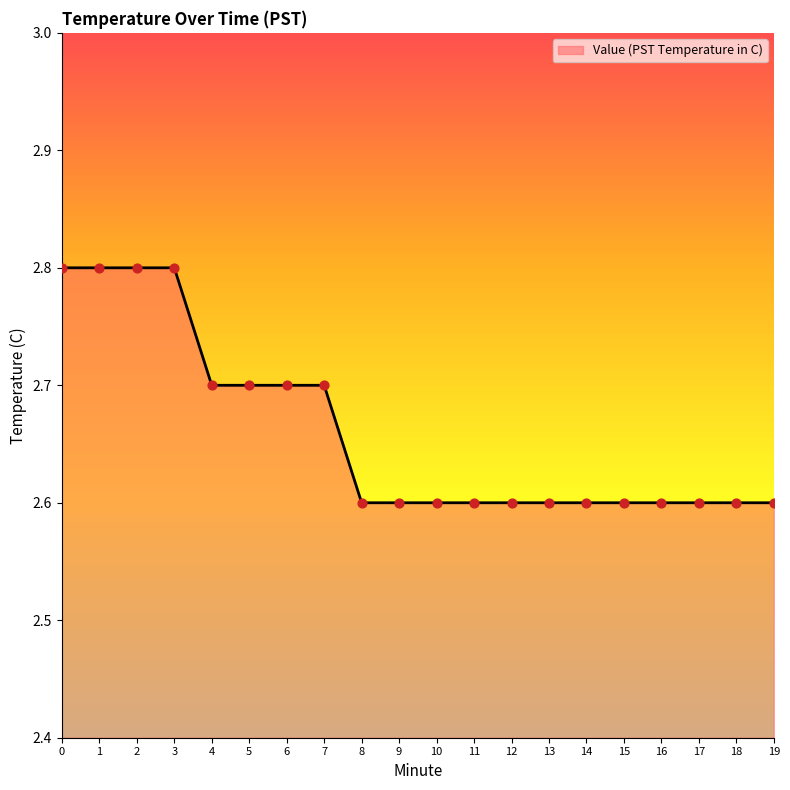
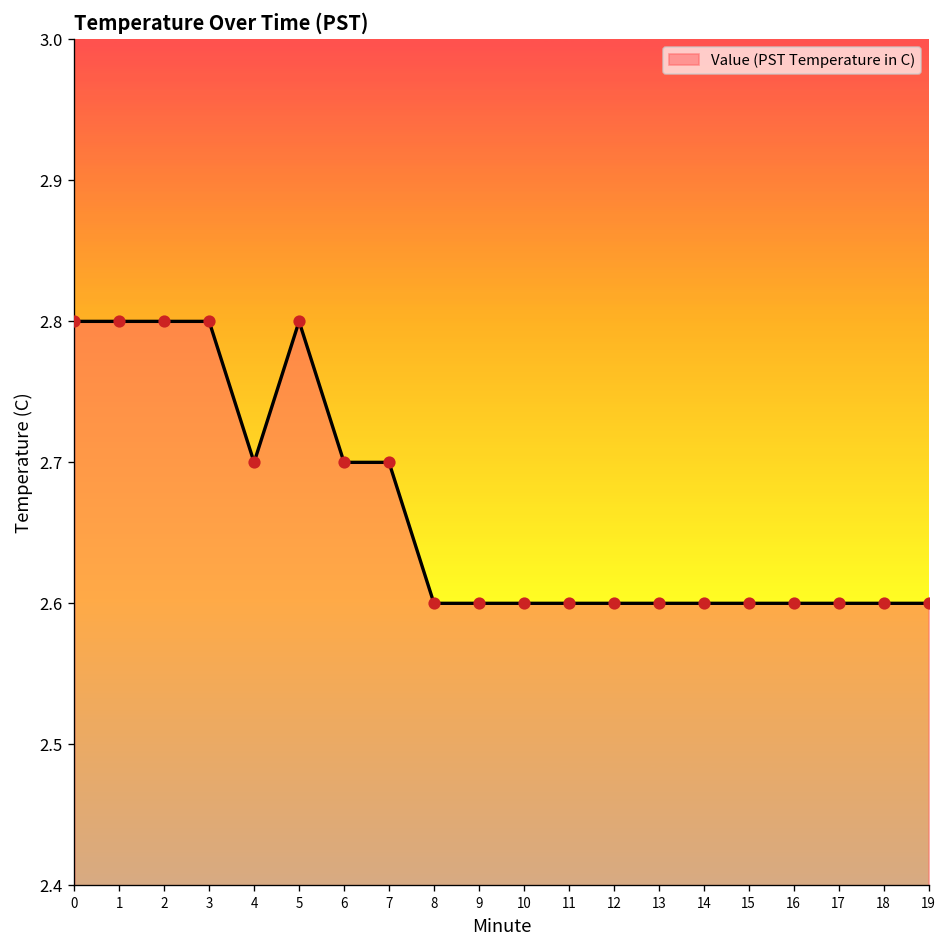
5: 2.7 -> 2.8
